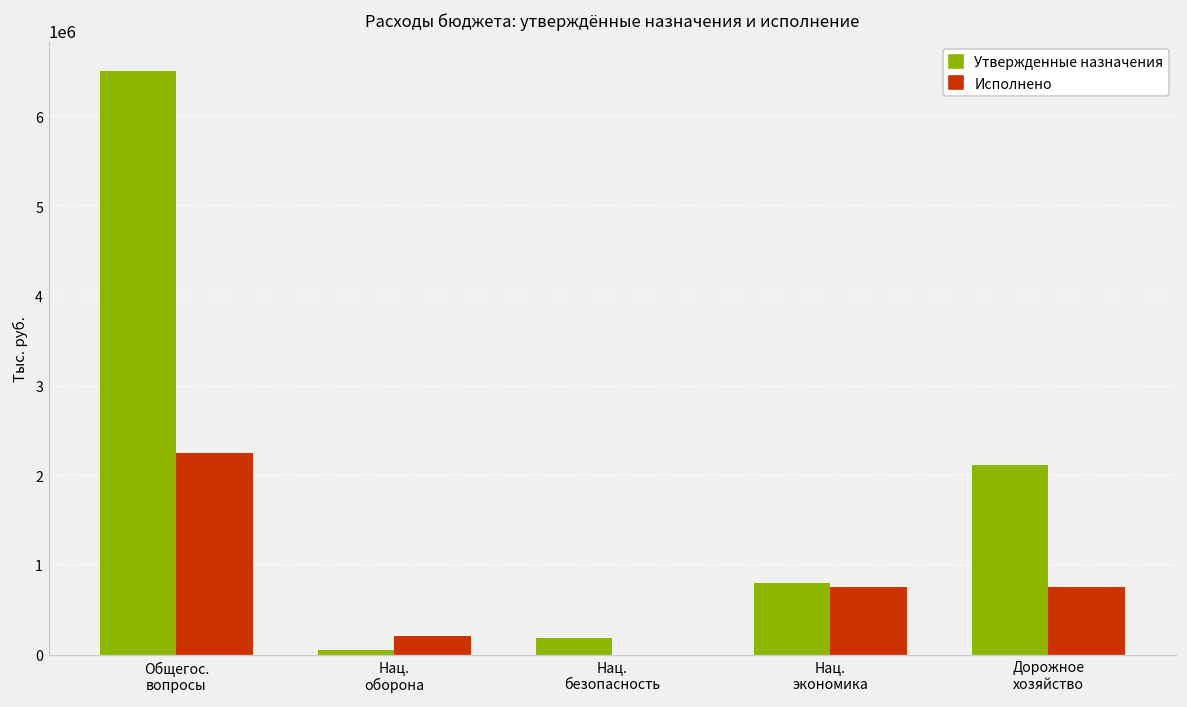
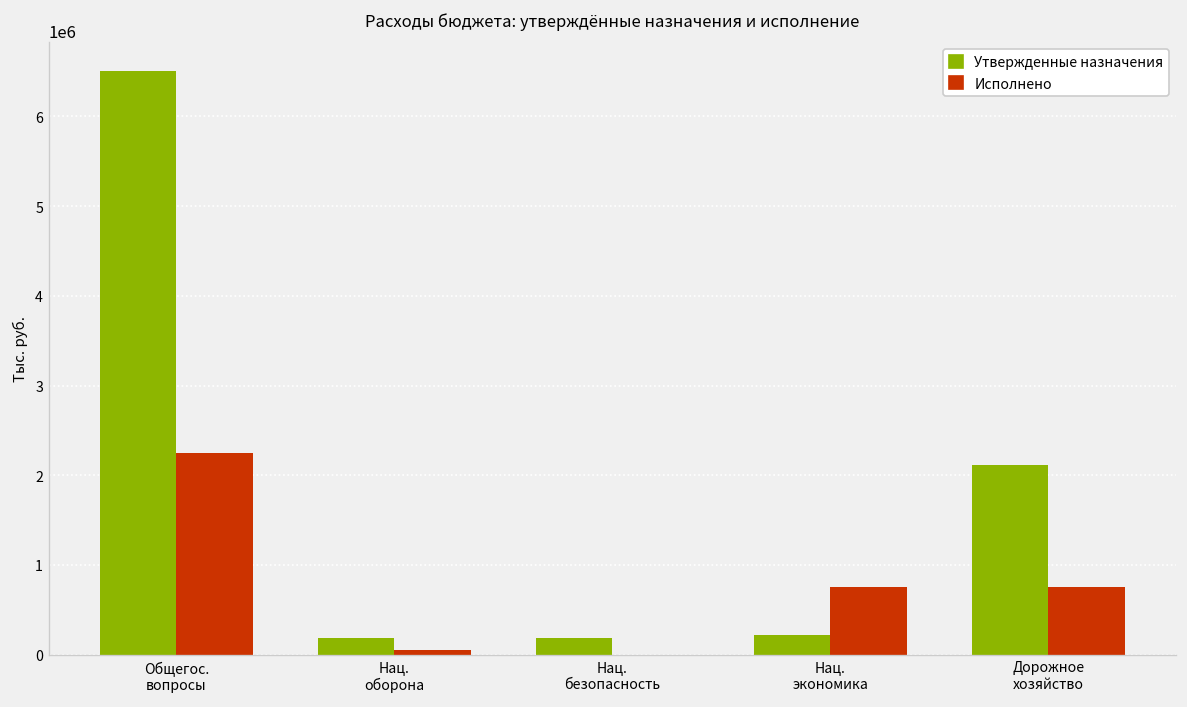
Утвержденные назначения, Нац. oборона: 100000 -> 200000
Исполнено, Нац. oборона: 200000 -> 0
Утвержденные назначения, Нац. экономика: 800000 -> 200000
